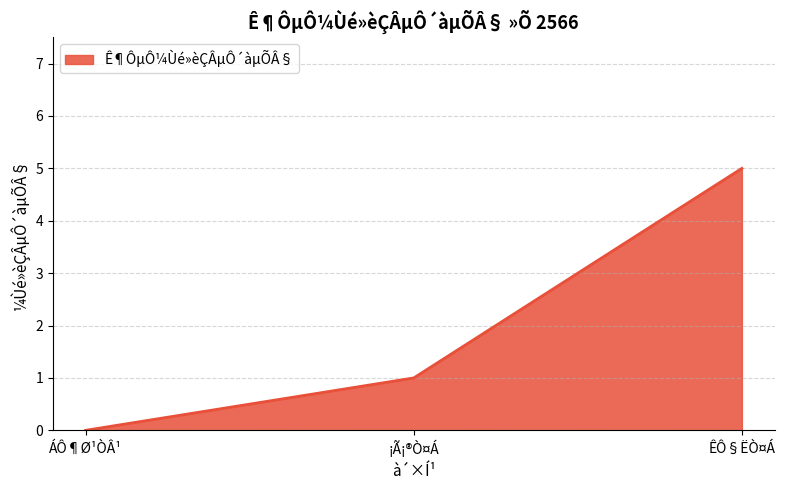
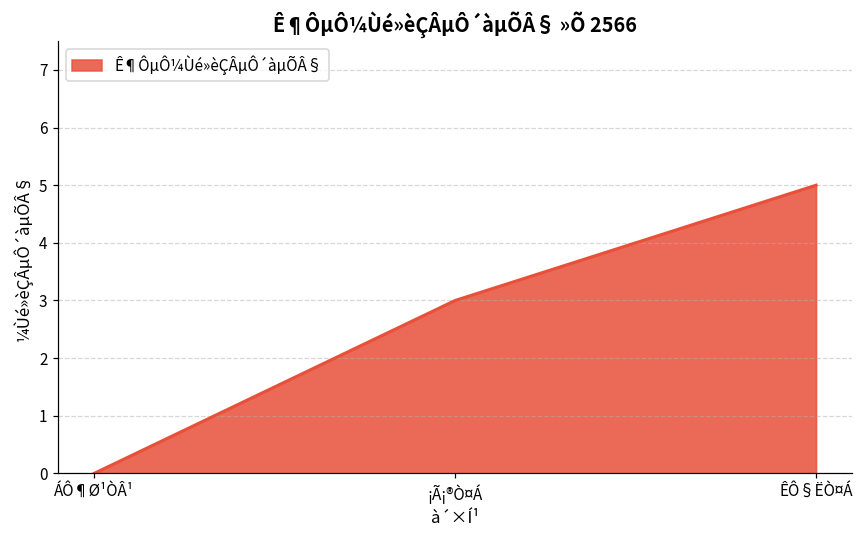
¡Ã¡®Ò¤Á: 1 -> 3
